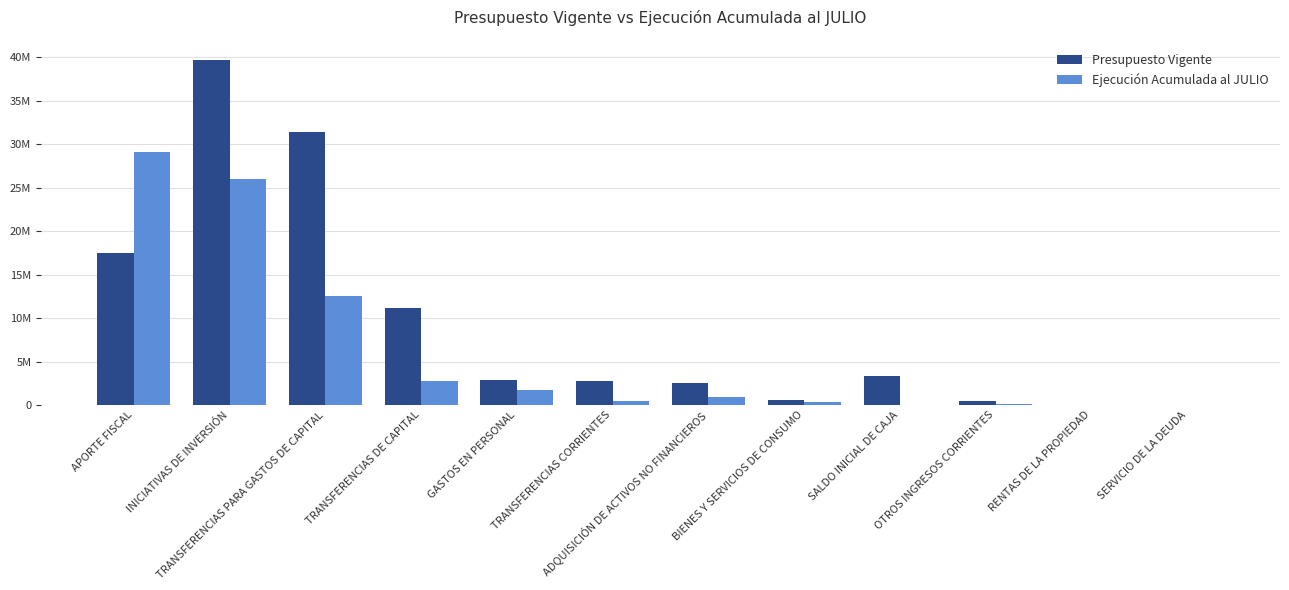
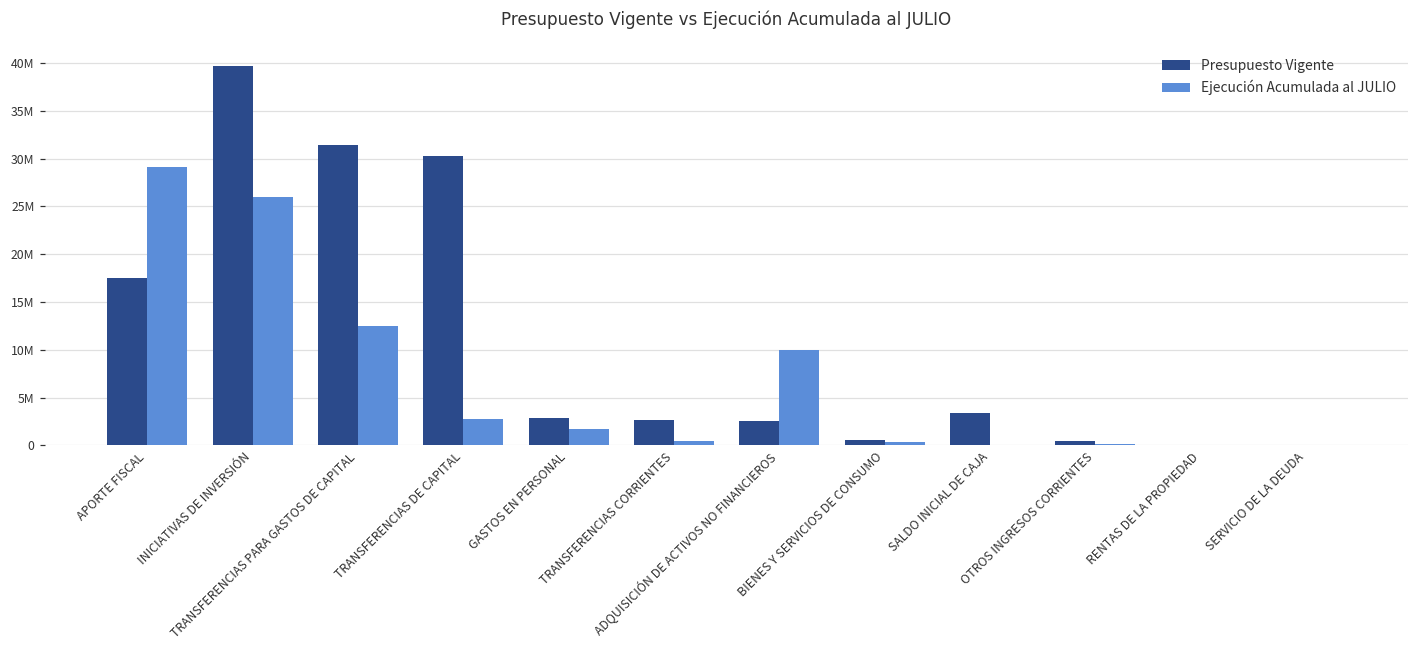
Presupuesto Vigente, TRANSFERENCIAS DE CAPITAL: 11000000 -> 30000000
Ejecución Acumulada al JULIO, ADQUISICIÓN DE ACTIVOS NO FINANCIEROS: 1000000 -> 10000000
